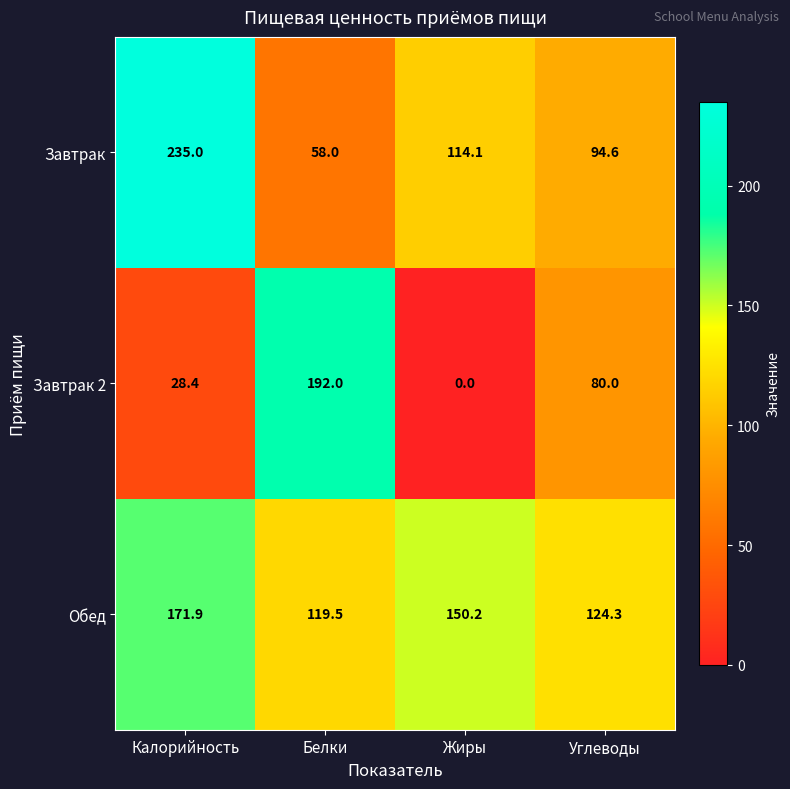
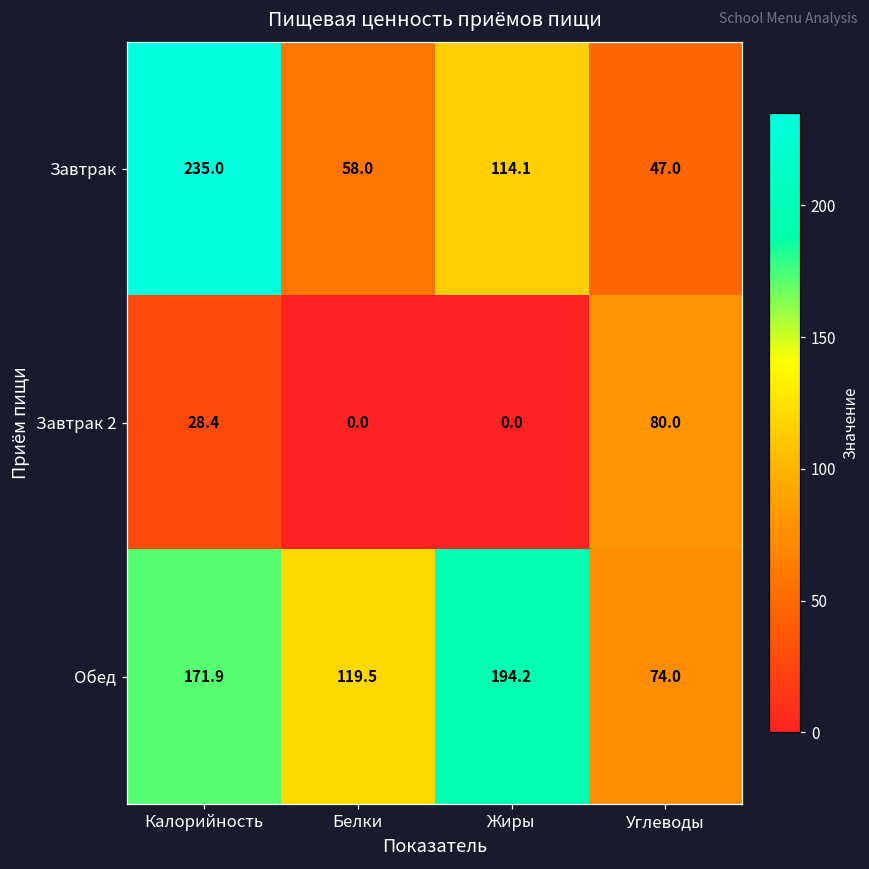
Завтрак, Углеводы: 94.6 -> 47.0
Завтрак 2, Белки: 192.0 -> 0.0
Обед, Жиры: 150.2 -> 194.2
Обед, Углеводы: 124.3 -> 74.0
